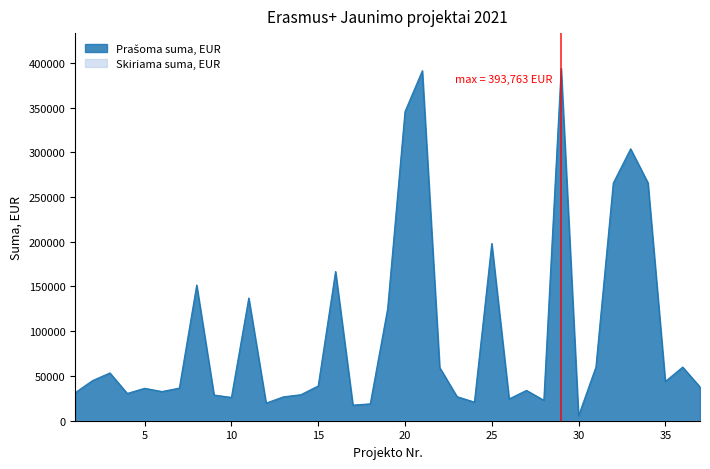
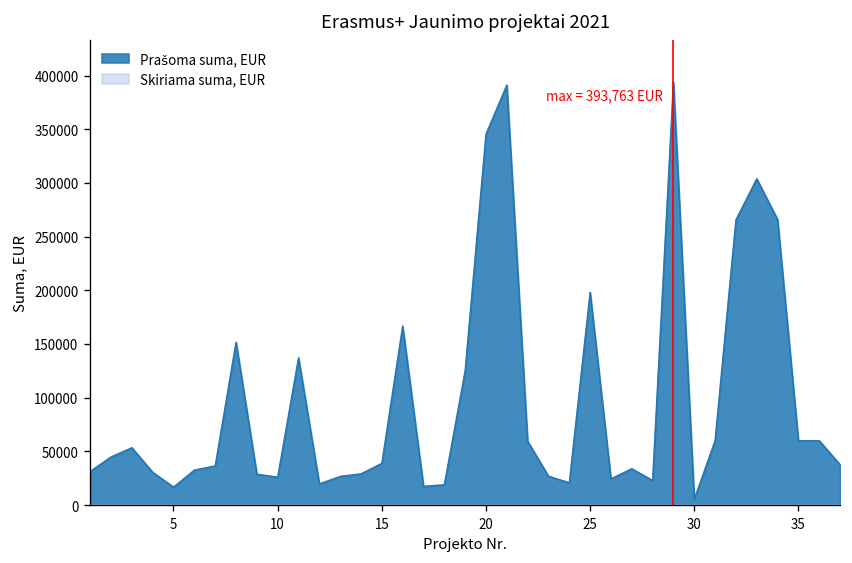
Prašoma suma, EUR, 5: 40000 -> 20000
Prašoma suma, EUR, 35: 40000 -> 60000
